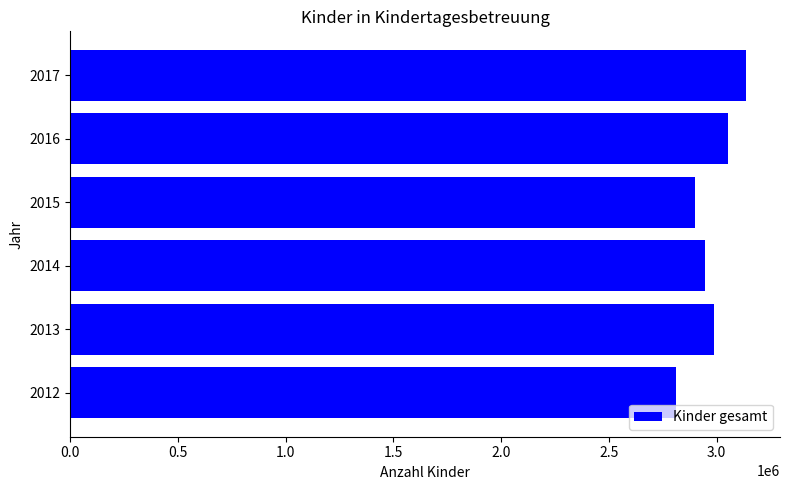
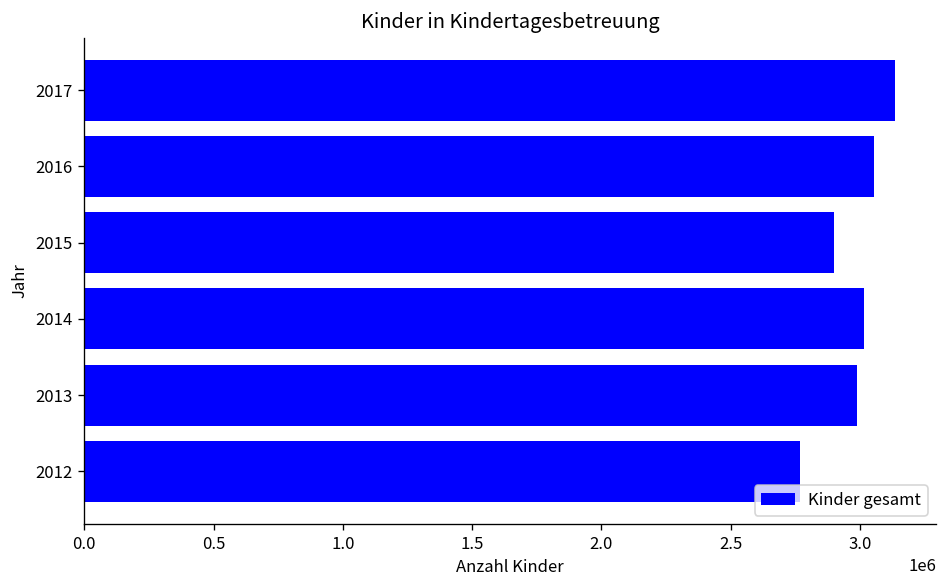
2014: 2940000 -> 3020000
2012: 2810000 -> 2770000
